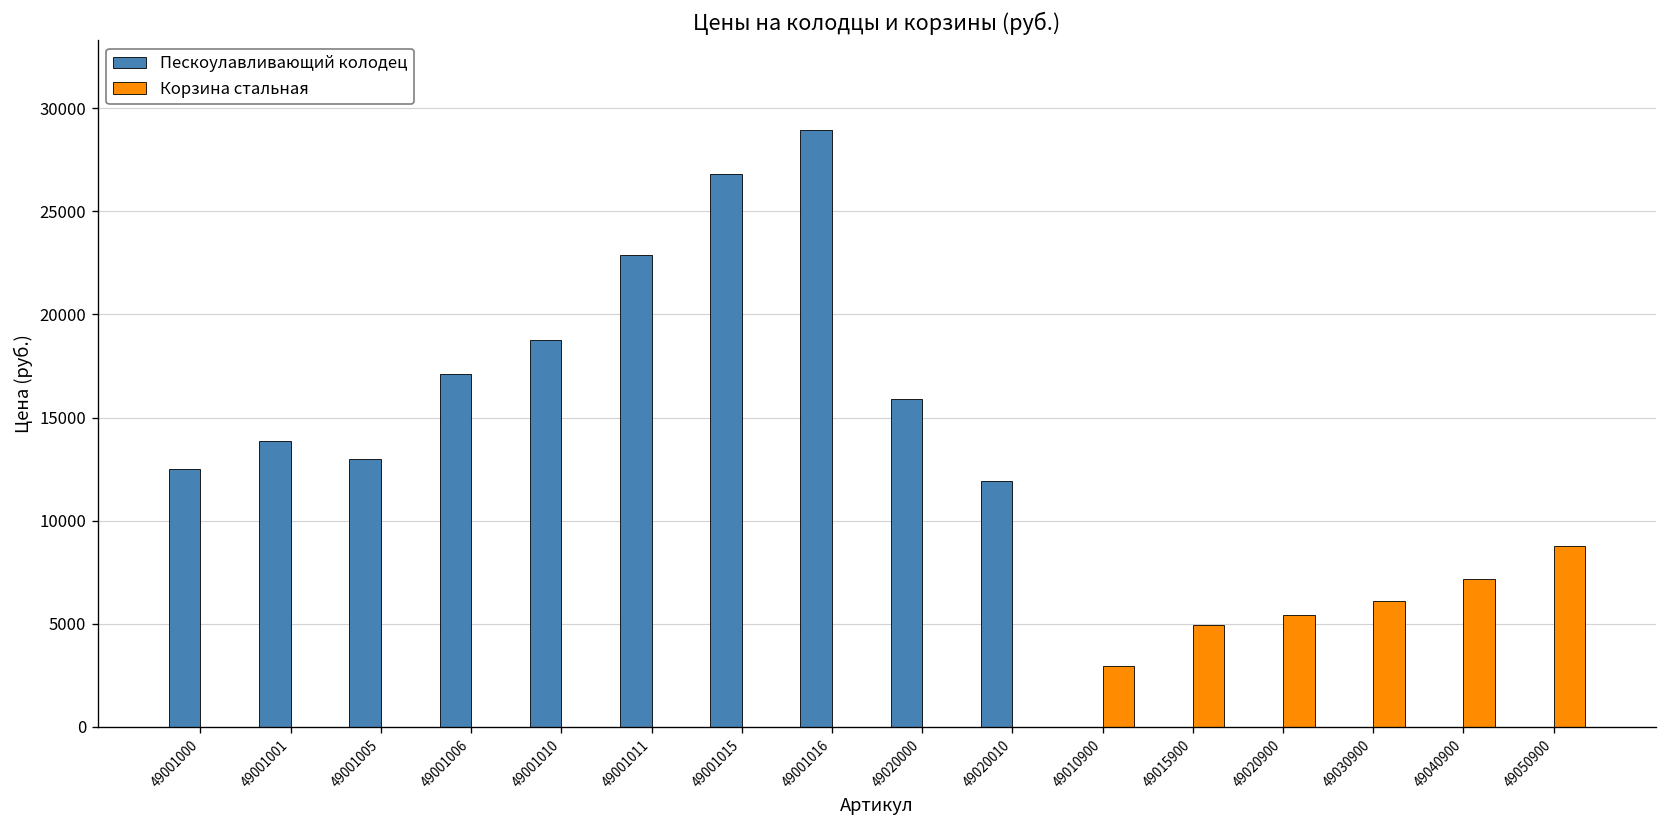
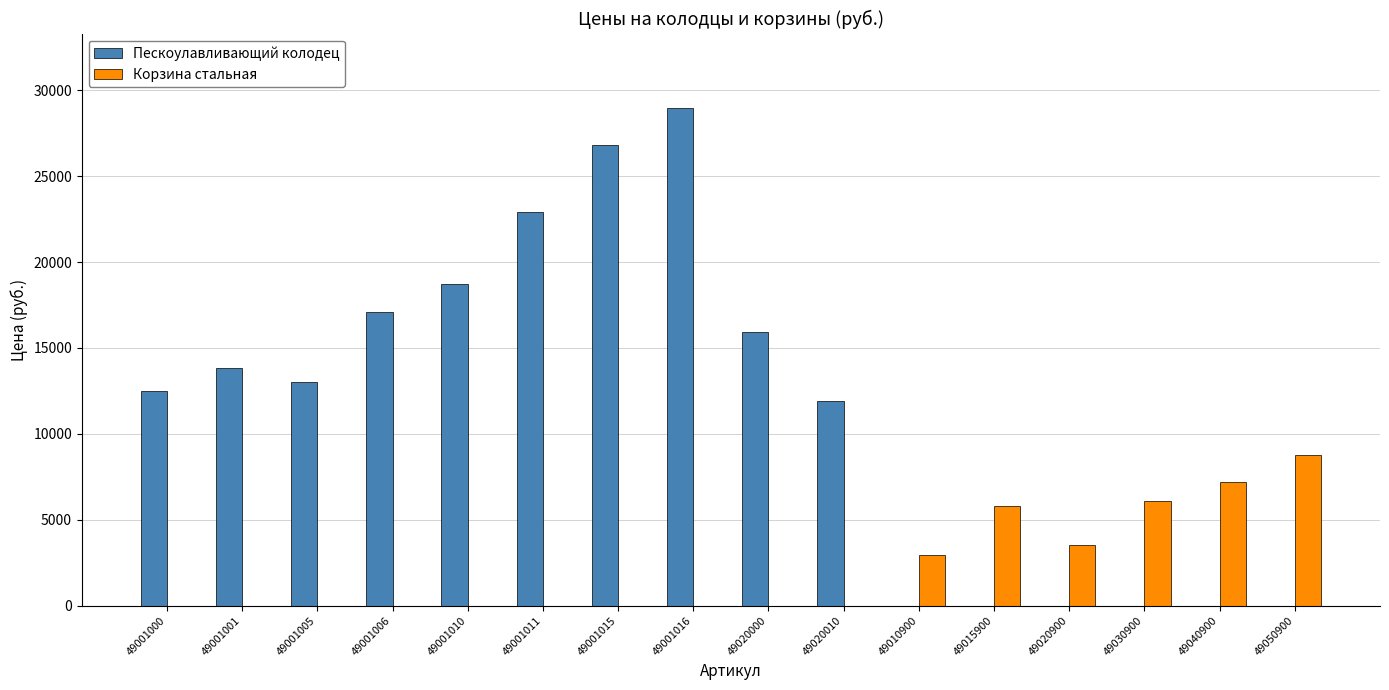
Корзина стальная, 49015900: 4900 -> 5800
Корзина стальная, 49020900: 5400 -> 3600
